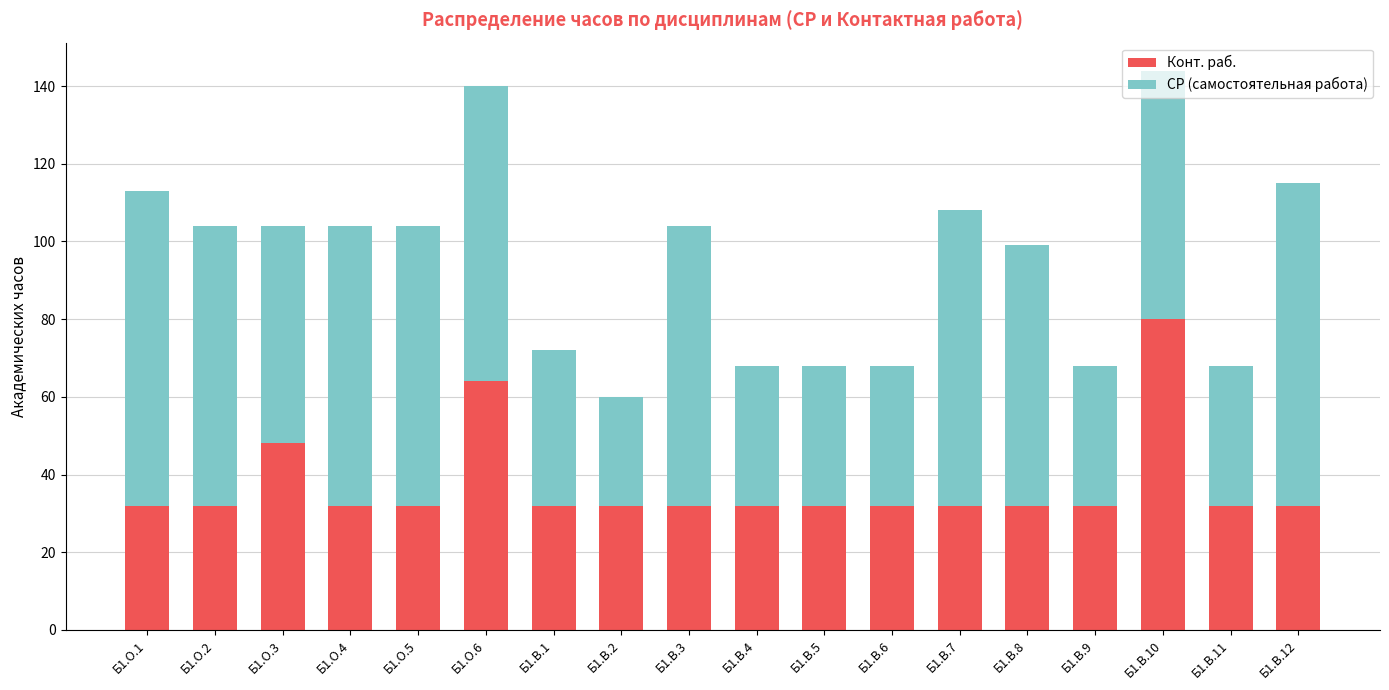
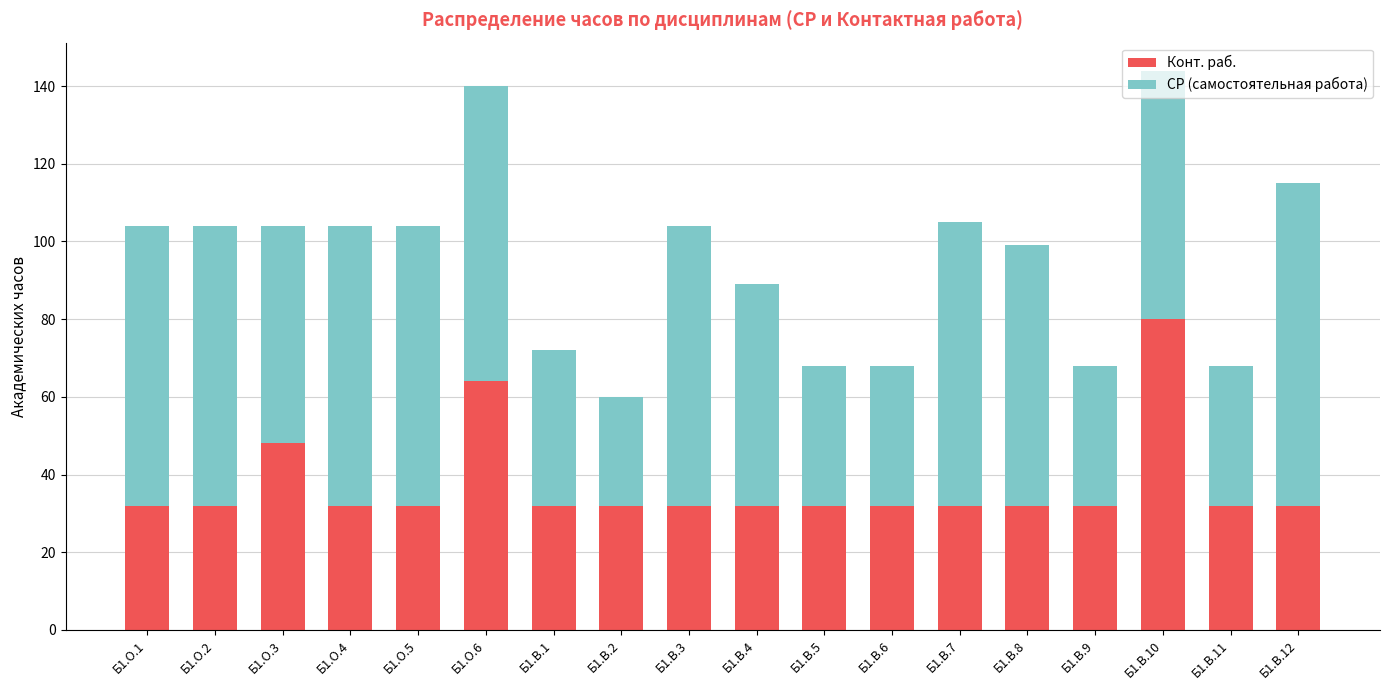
СР (самостоятельная работа), Б1.О.1: 81 -> 72
СР (самостоятельная работа), Б1.В.4: 36 -> 57
СР (самостоятельная работа), Б1.В.7: 76 -> 73
